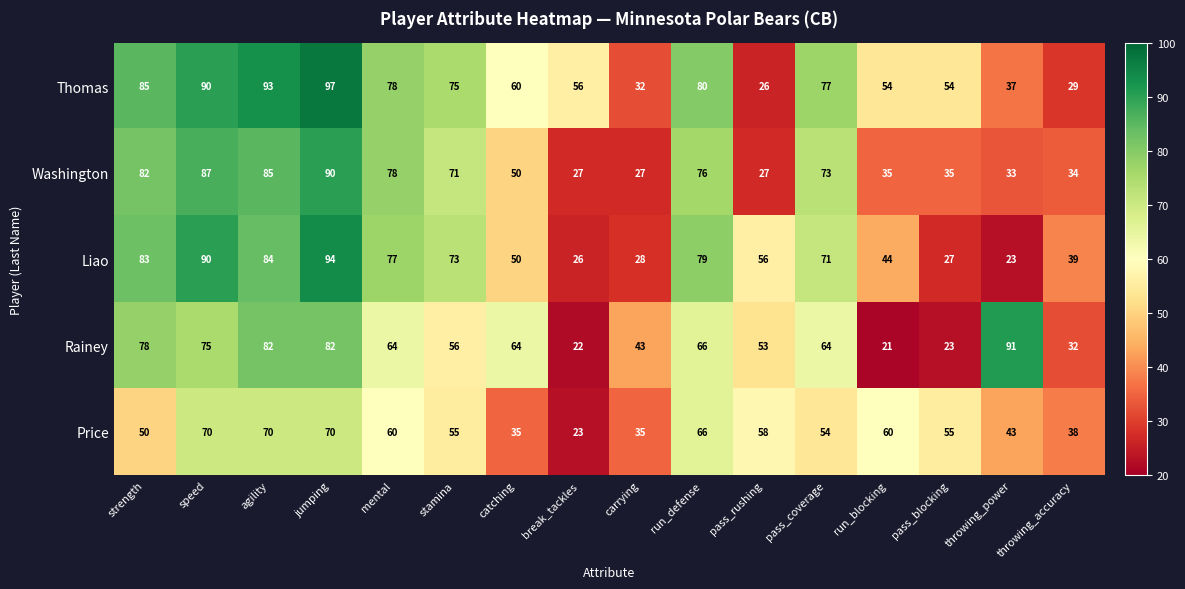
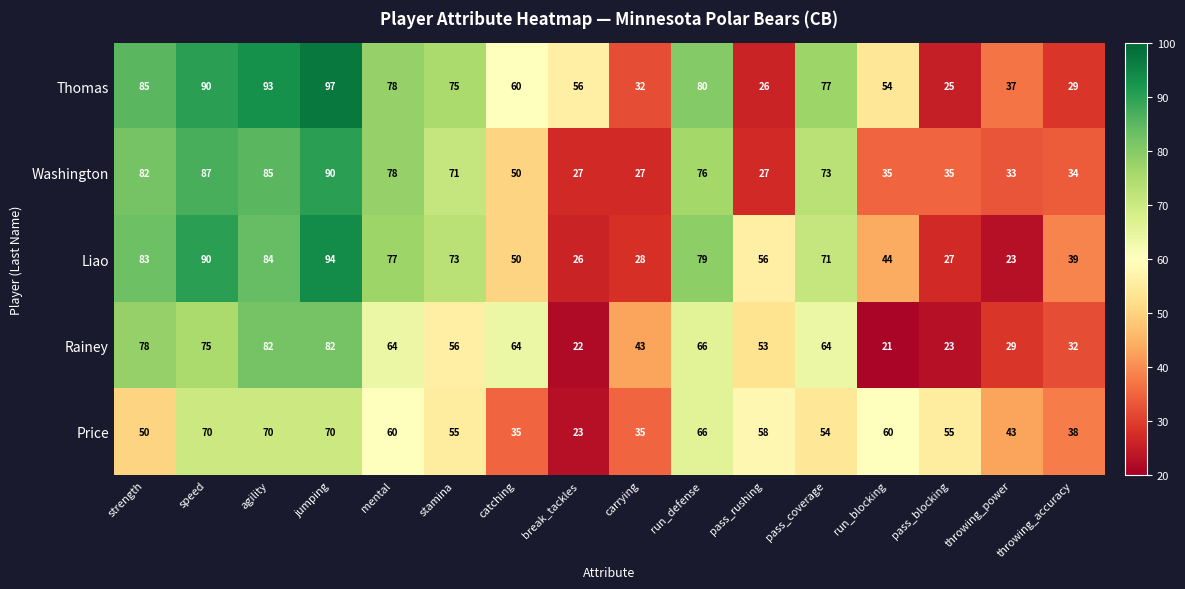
Thomas, pass_blocking: 54 -> 25
Rainey, throwing_power: 91 -> 29
